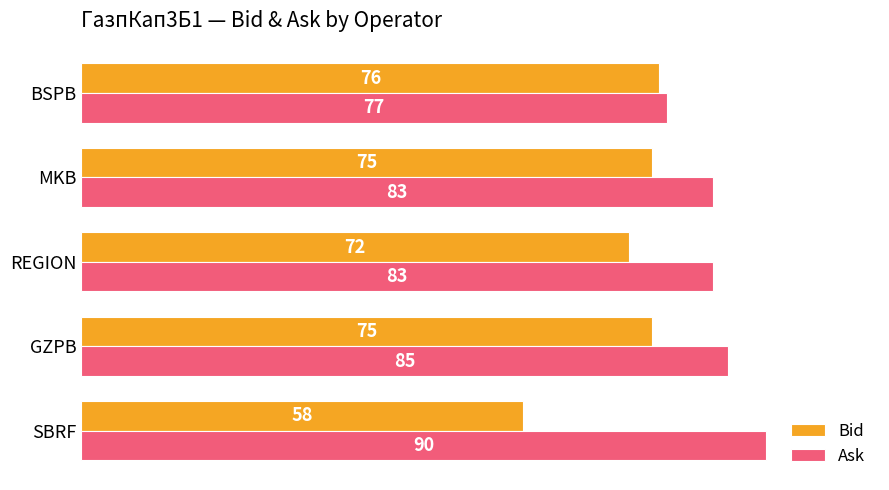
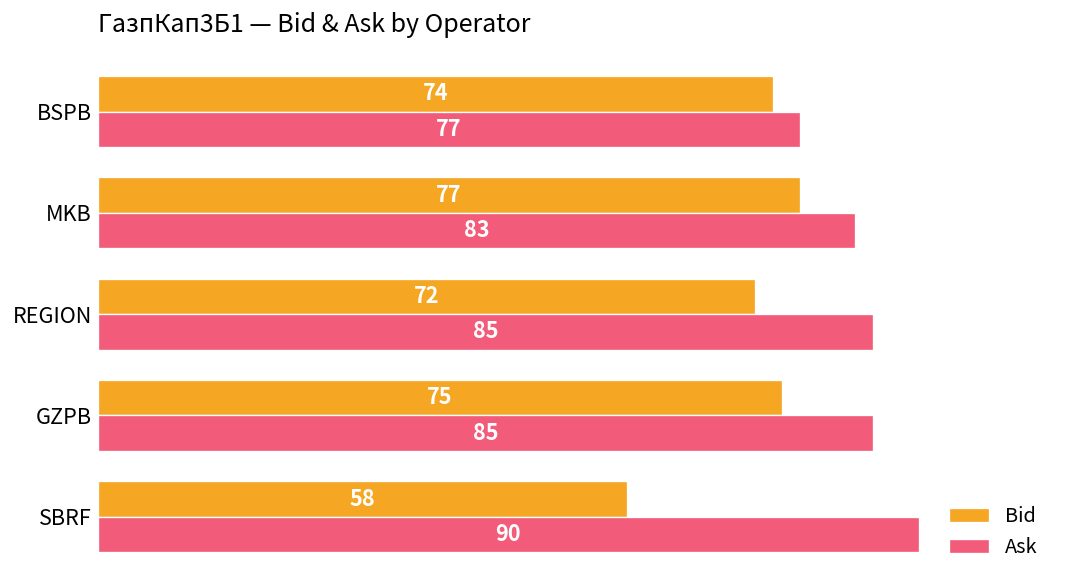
Bid, BSPB: 76 -> 74
Bid, MKB: 75 -> 77
Ask, REGION: 83 -> 85
